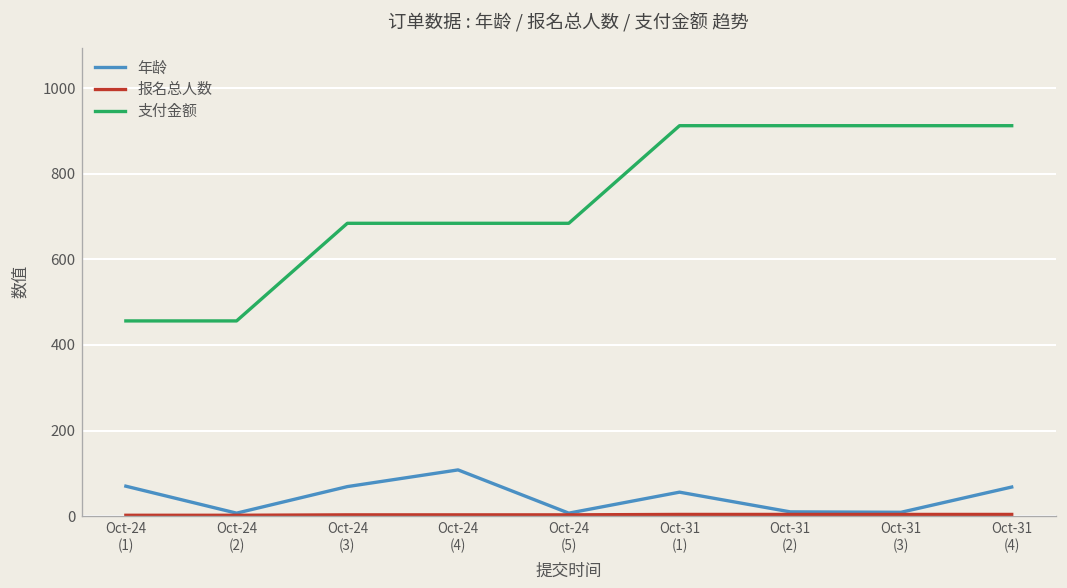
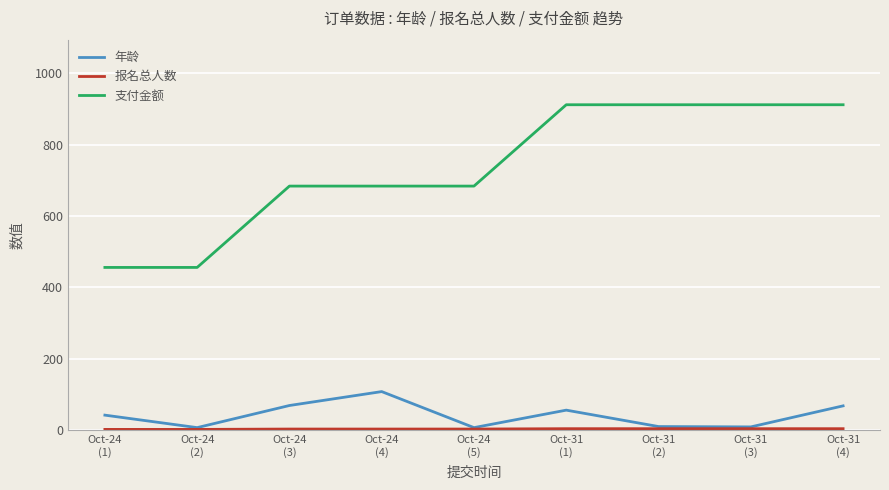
年龄, Oct-24 (1): 70 -> 40
